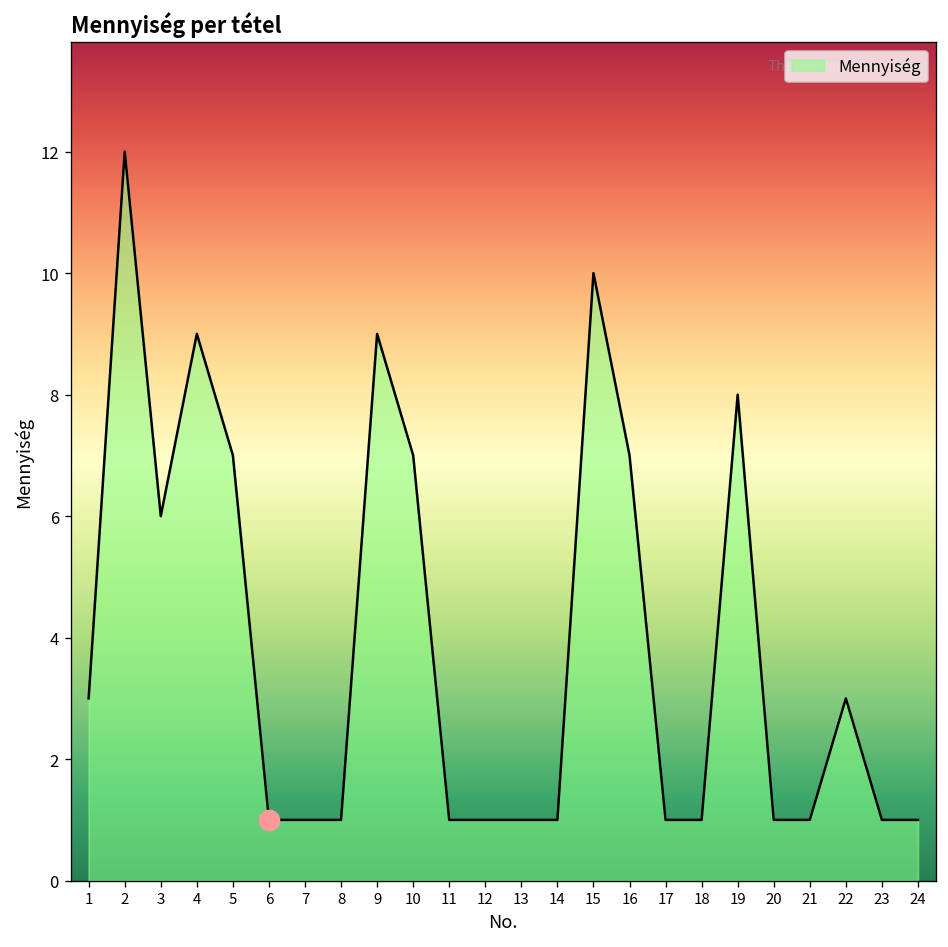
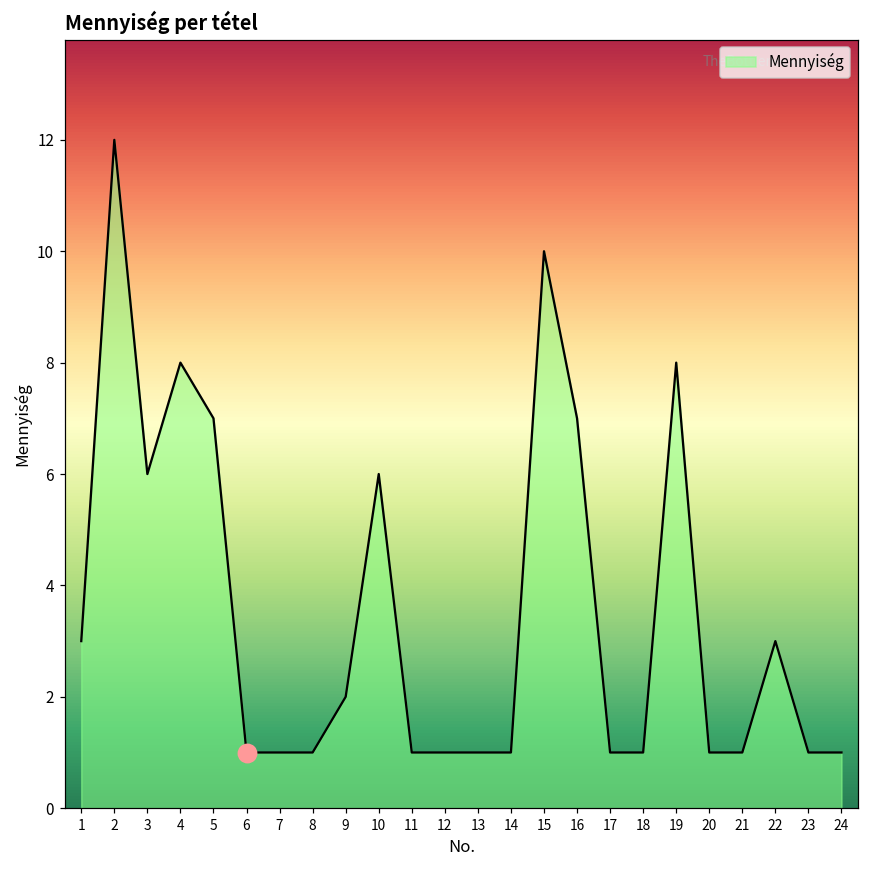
Mennyiség, 4: 9 -> 8
Mennyiség, 9: 9 -> 2
Mennyiség, 10: 7 -> 6
